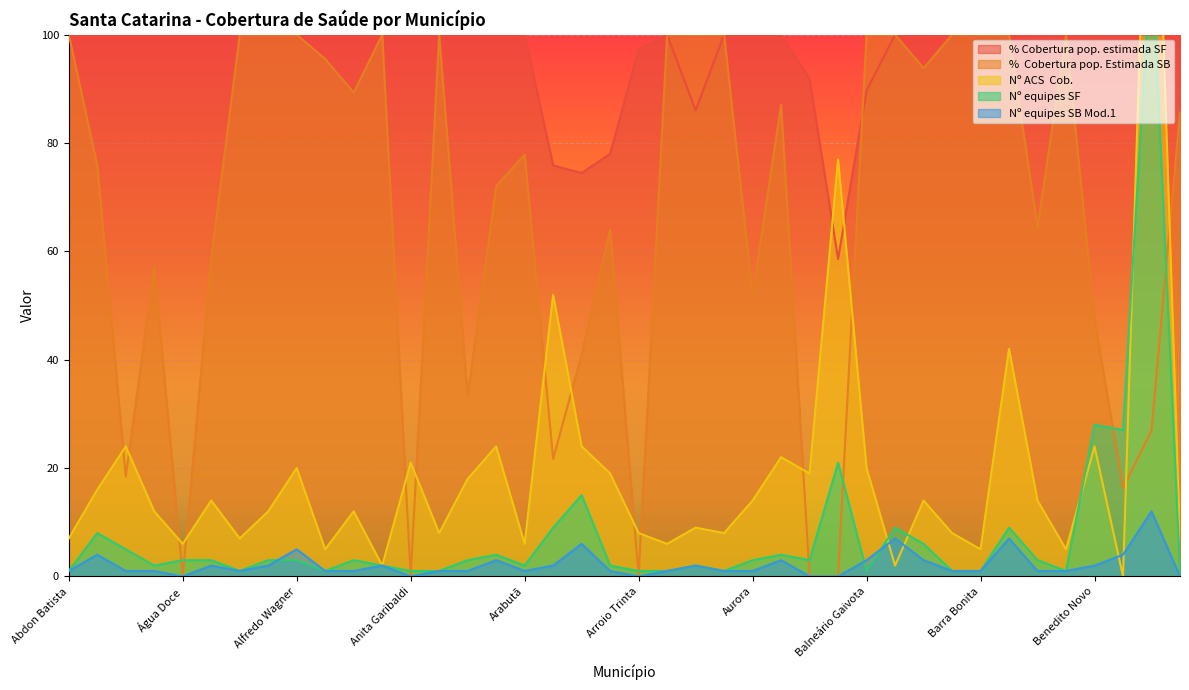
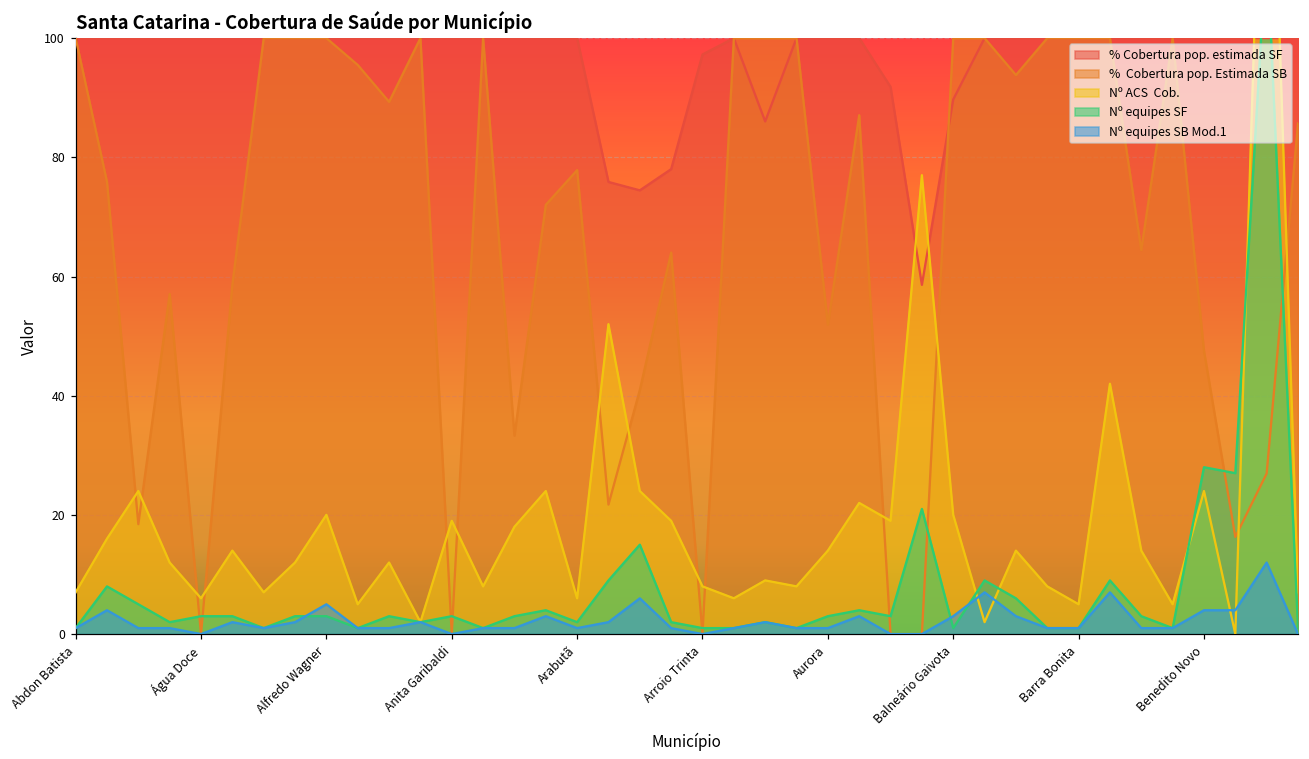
Nº ACS Cob., Anita Garibaldi: 21 -> 19
Nº equipes SF, Anita Garibaldi: 1 -> 3
Nº equipes SB Mod.1, Benedito Novo: 2 -> 4
